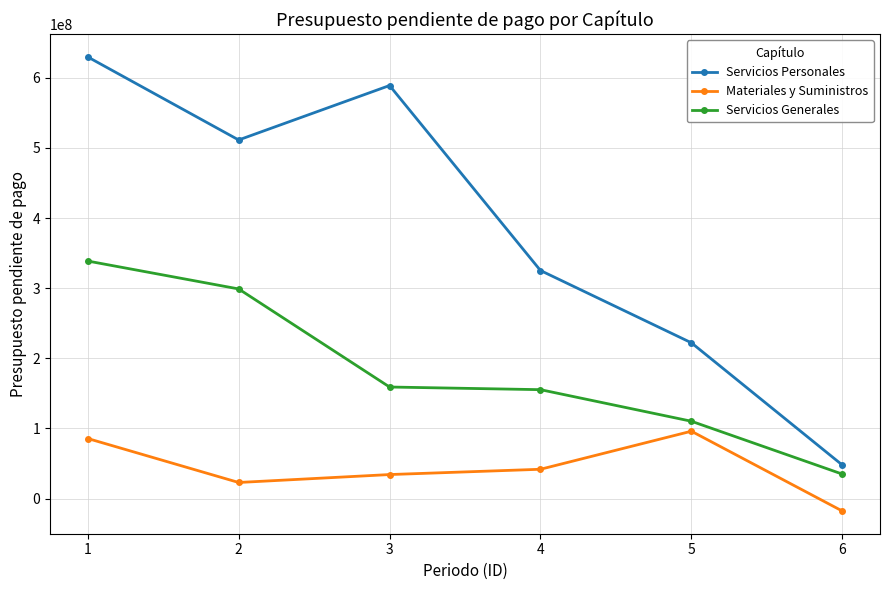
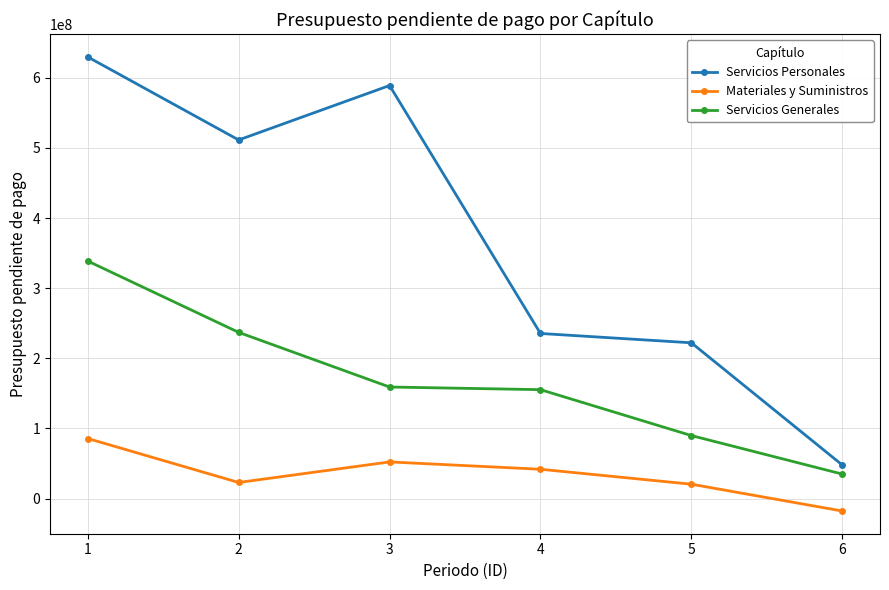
Servicios Generales, 2: 300000000 -> 240000000
Materiales y Suministros, 3: 30000000 -> 50000000
Servicios Personales, 4: 330000000 -> 240000000
Materiales y Suministros, 5: 100000000 -> 20000000
Servicios Generales, 5: 110000000 -> 90000000
